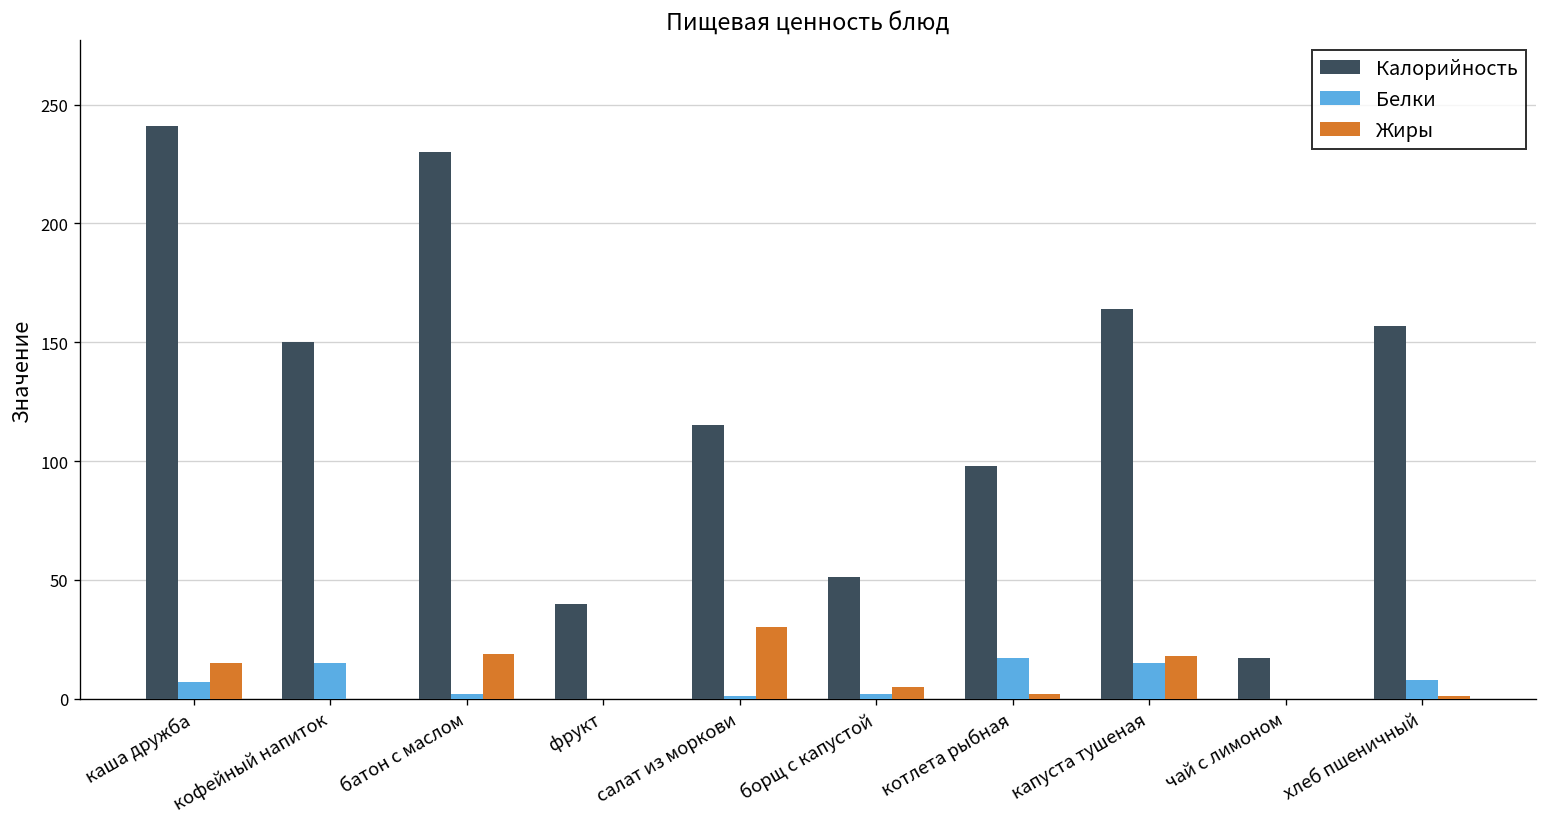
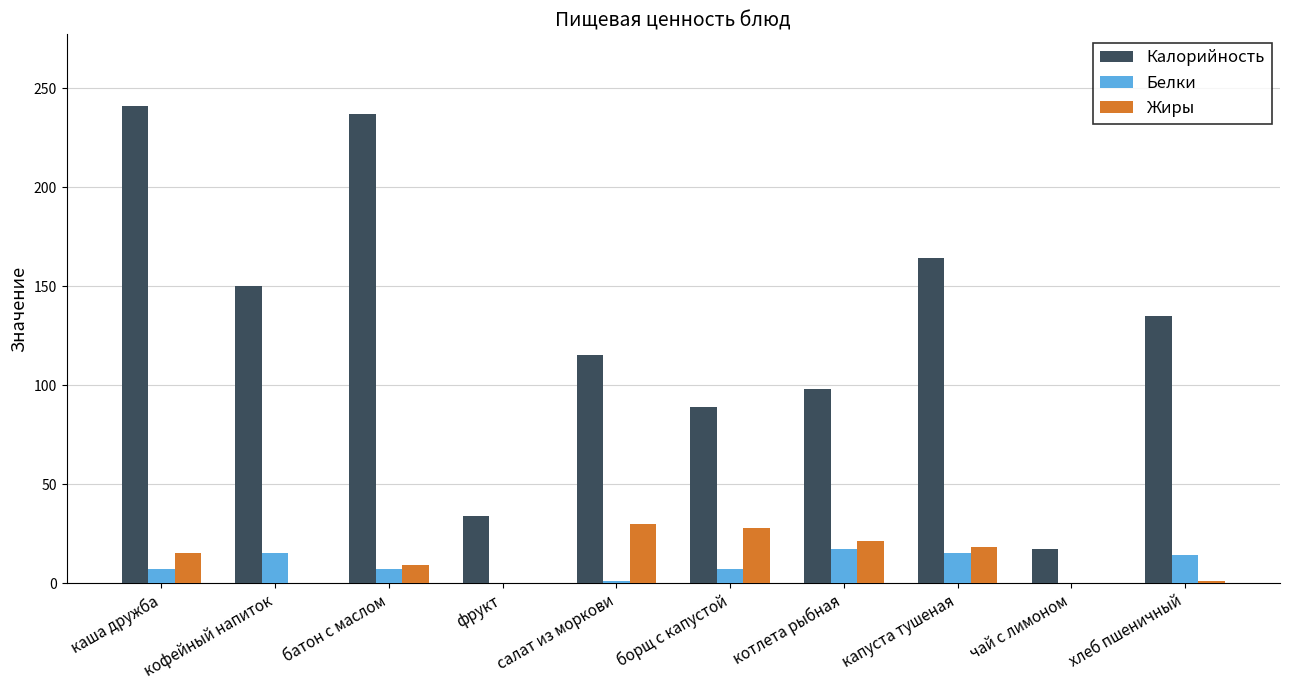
Калорийность, батон с маслом: 230 -> 237
Белки, батон с маслом: 2 -> 7
Жиры, батон с маслом: 19 -> 9
Калорийность, фрукт: 40 -> 34
Калорийность, борщ с капустой: 51 -> 89
Белки, борщ с капустой: 2 -> 7
Жиры, борщ с капустой: 5 -> 28
Жиры, котлета рыбная: 2 -> 21
Калорийность, хлеб пшеничный: 157 -> 135
Белки, хлеб пшеничный: 8 -> 14
